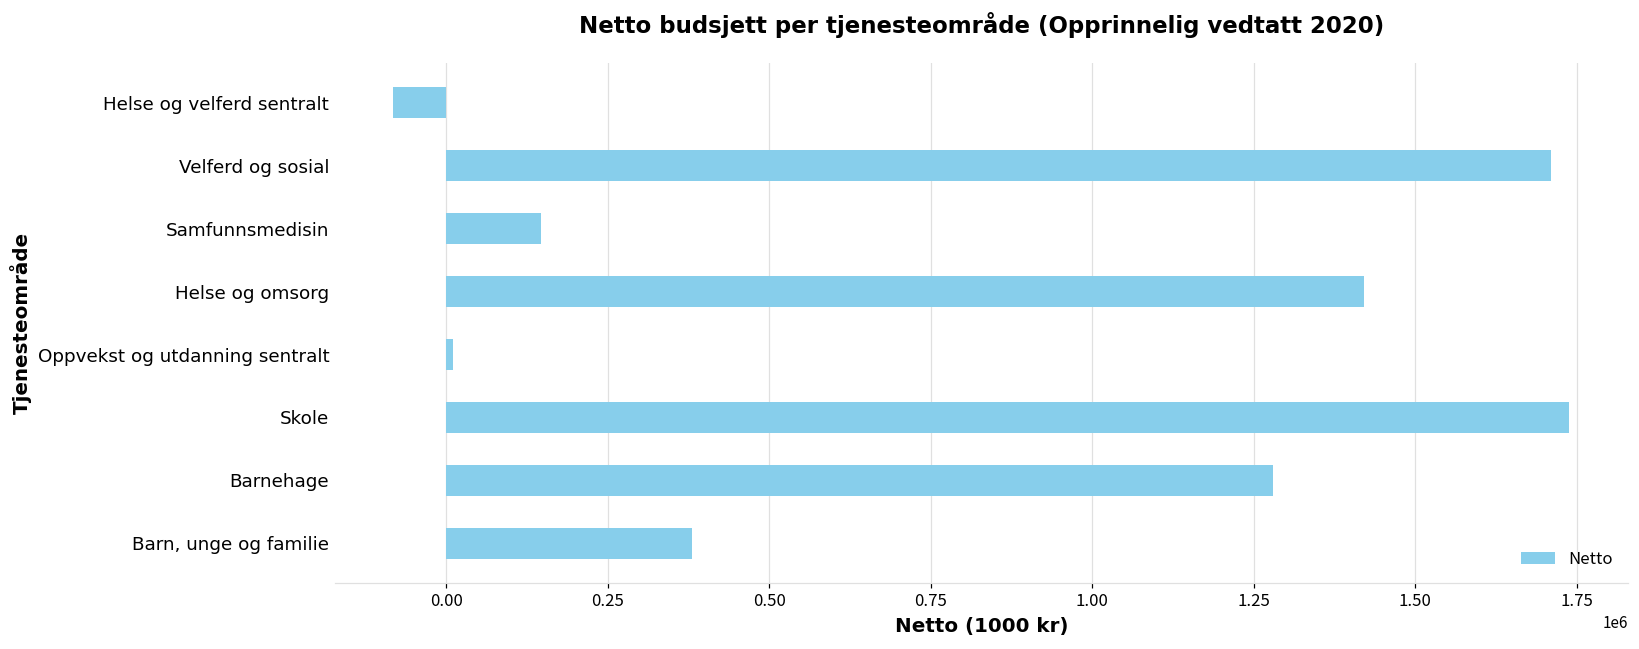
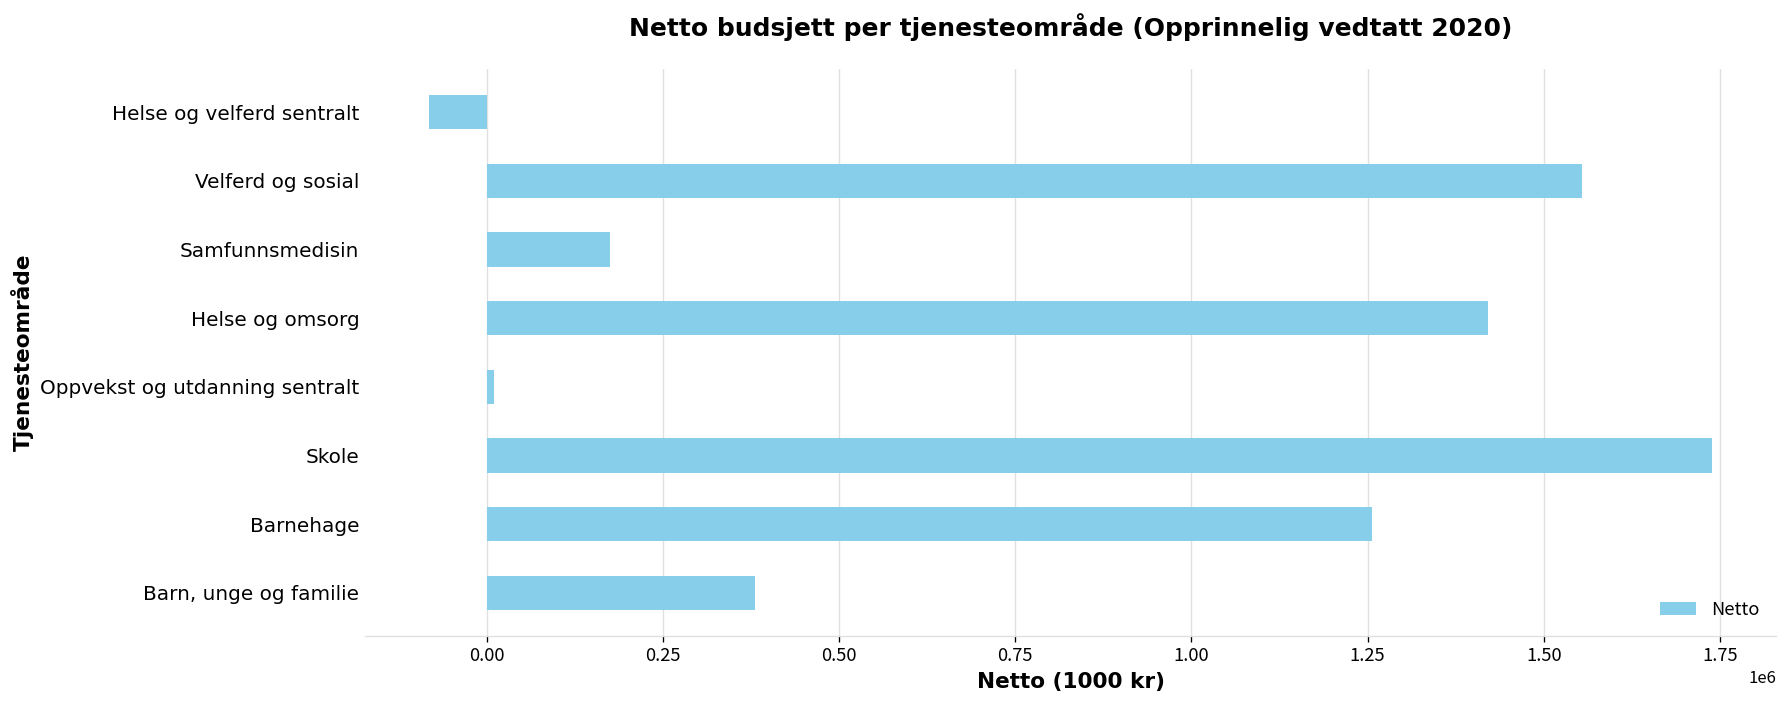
Velferd og sosial: 1710000 -> 1550000
Samfunnsmedisin: 150000 -> 180000
Barnehage: 1280000 -> 1260000
